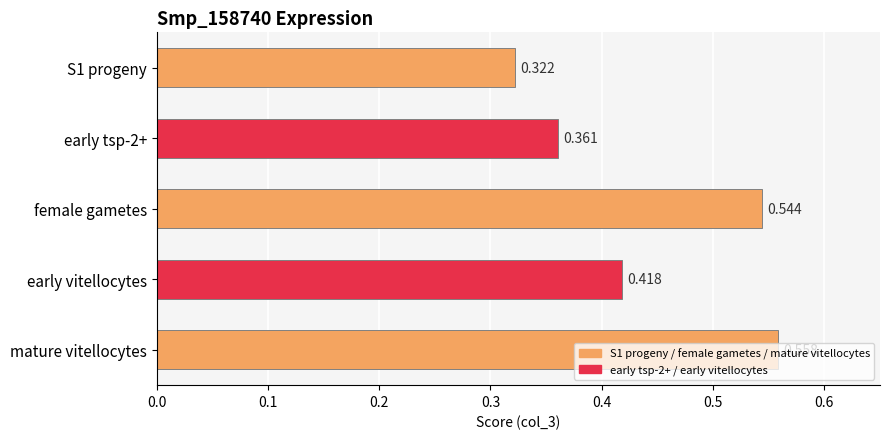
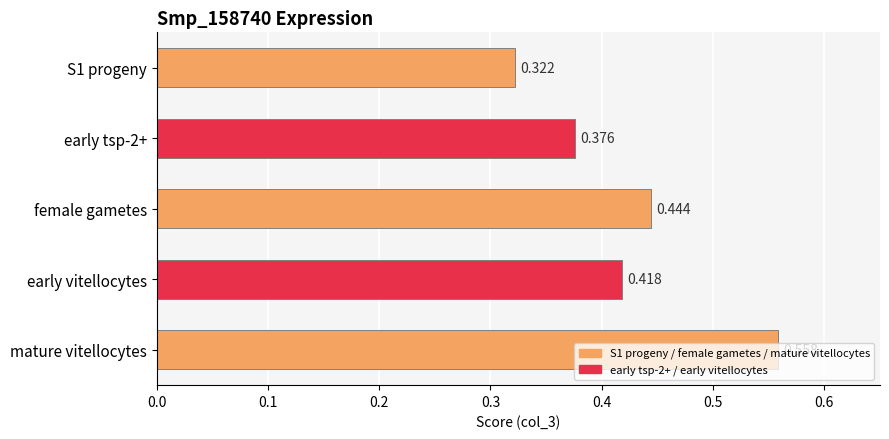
early tsp-2+: 0.361 -> 0.376
female gametes: 0.544 -> 0.444
